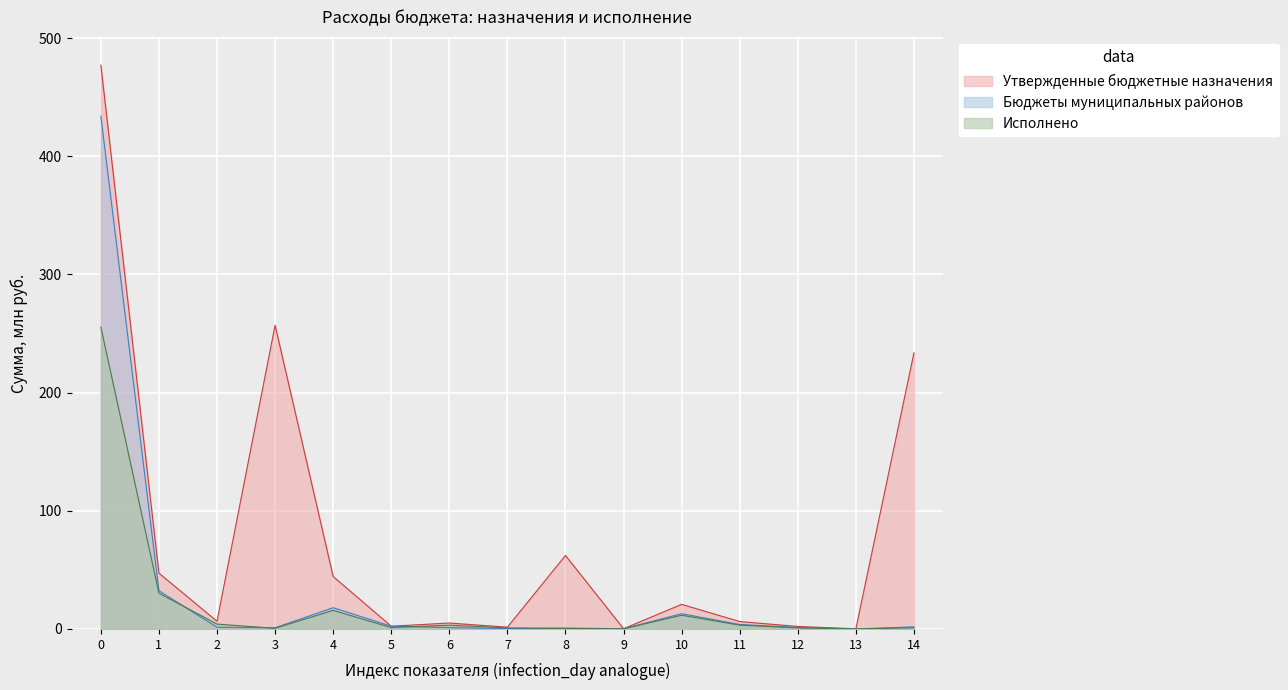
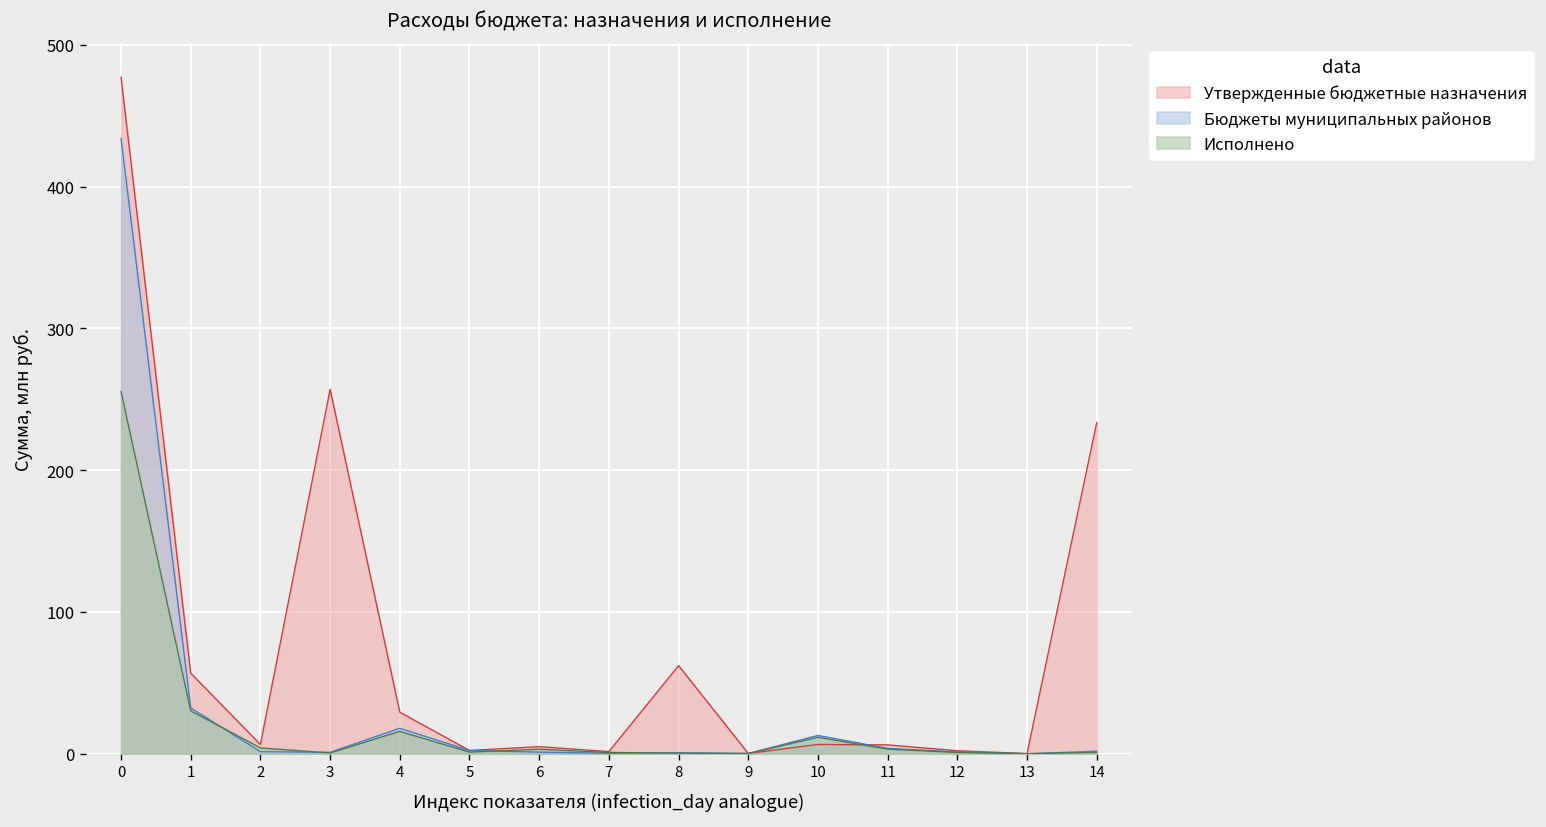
Утвержденные бюджетные назначения, 1: 47 -> 57
Утвержденные бюджетные назначения, 4: 44 -> 29
Утвержденные бюджетные назначения, 10: 21 -> 7
